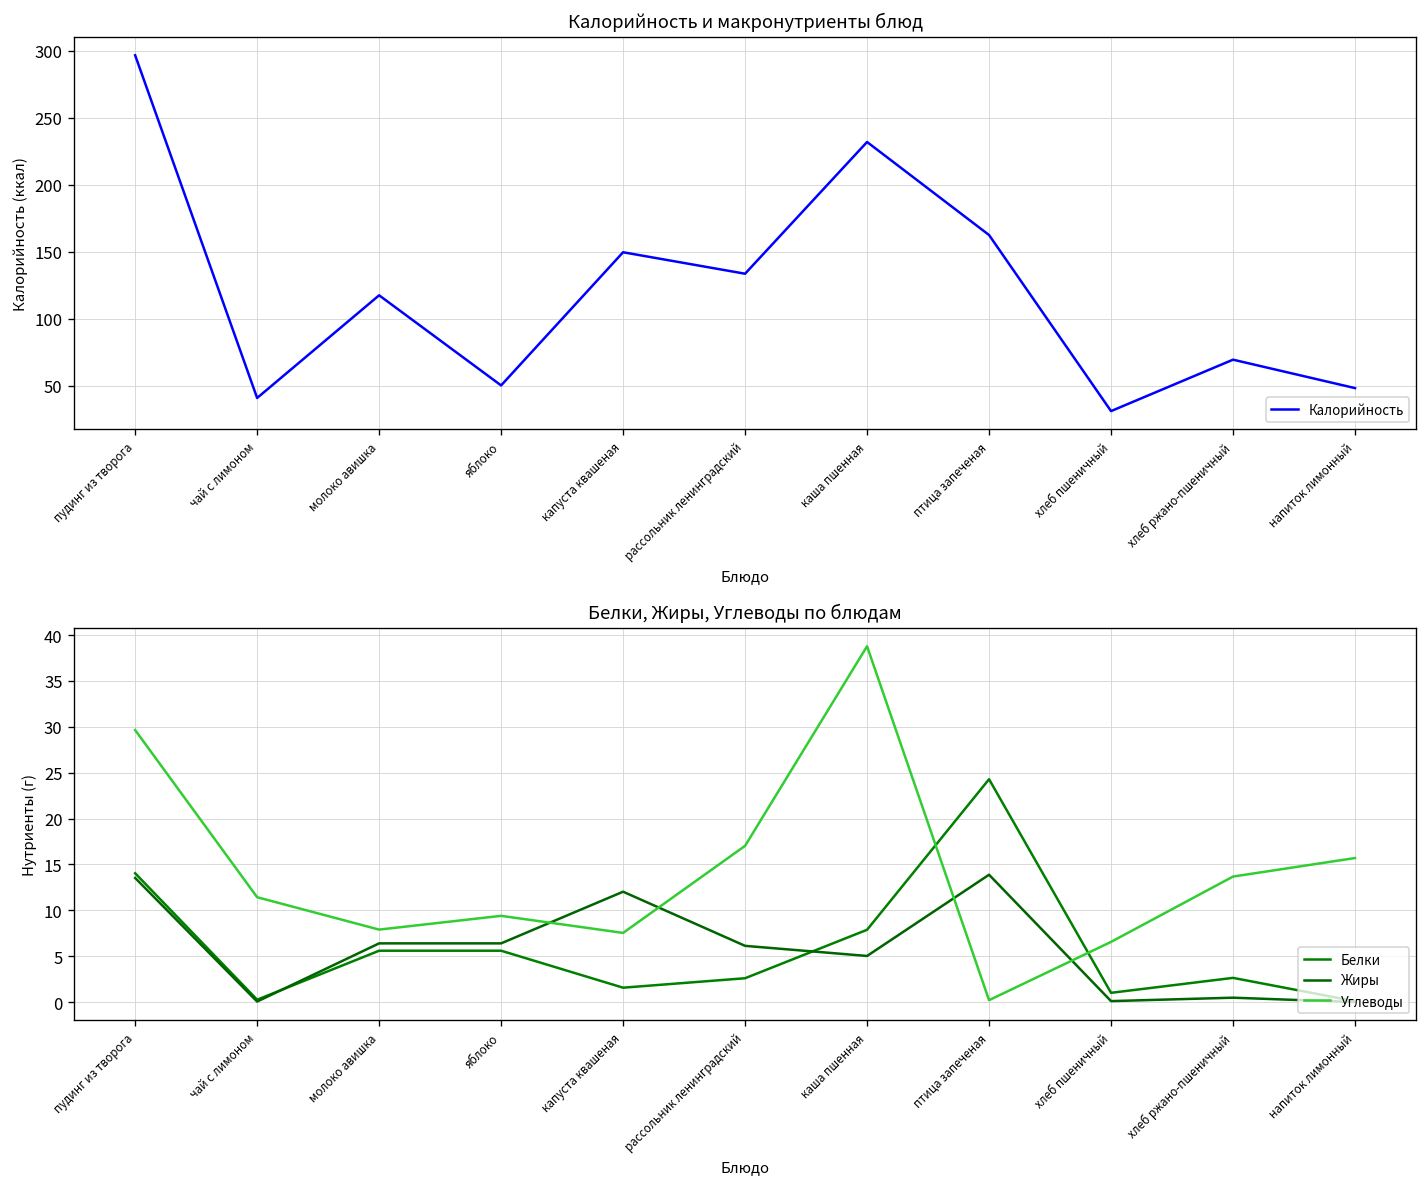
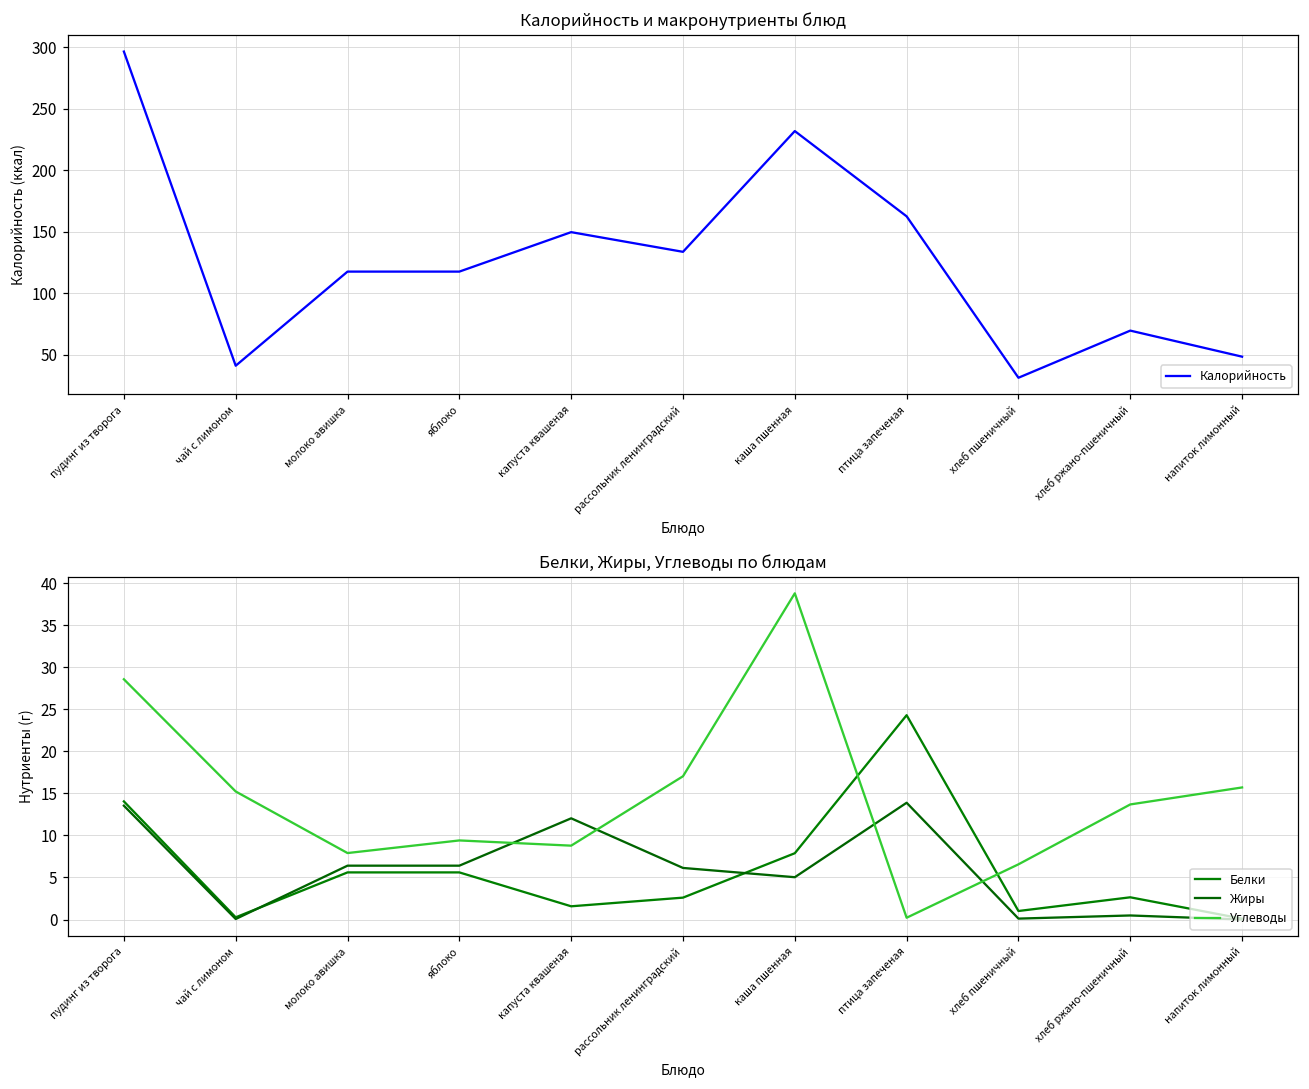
Калорийность и макронутриенты блюд, яблоко: 50 -> 118
Белки, Жиры, Углеводы по блюдам, Углеводы, пудинг из творога: 30 -> 29
Белки, Жиры, Углеводы по блюдам, Углеводы, чай с лимоном: 11 -> 15
Белки, Жиры, Углеводы по блюдам, Углеводы, капуста квашеная: 8 -> 9
